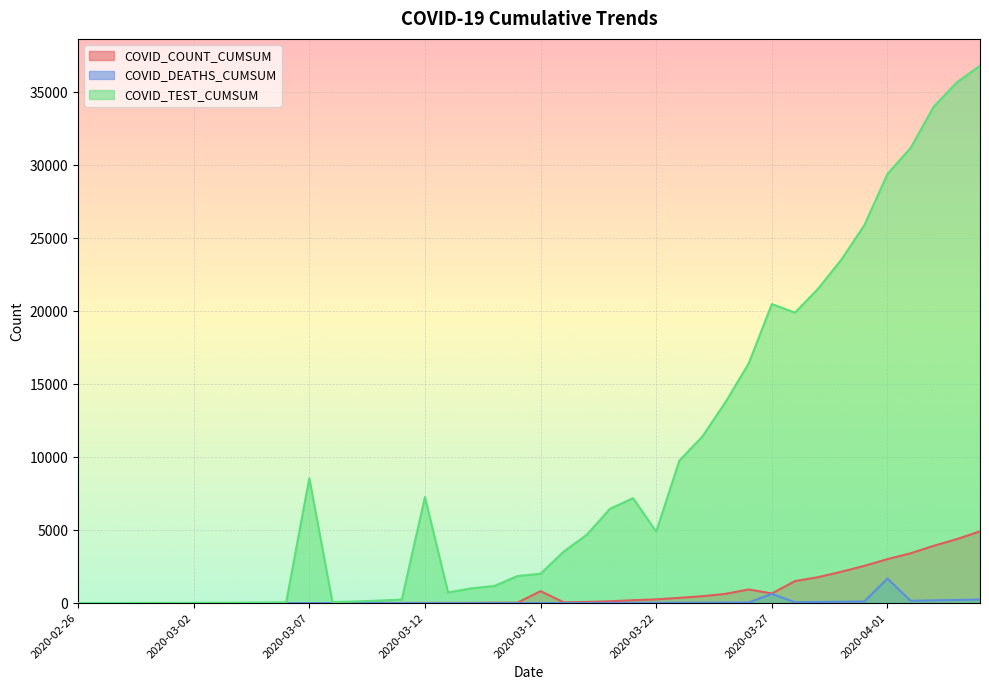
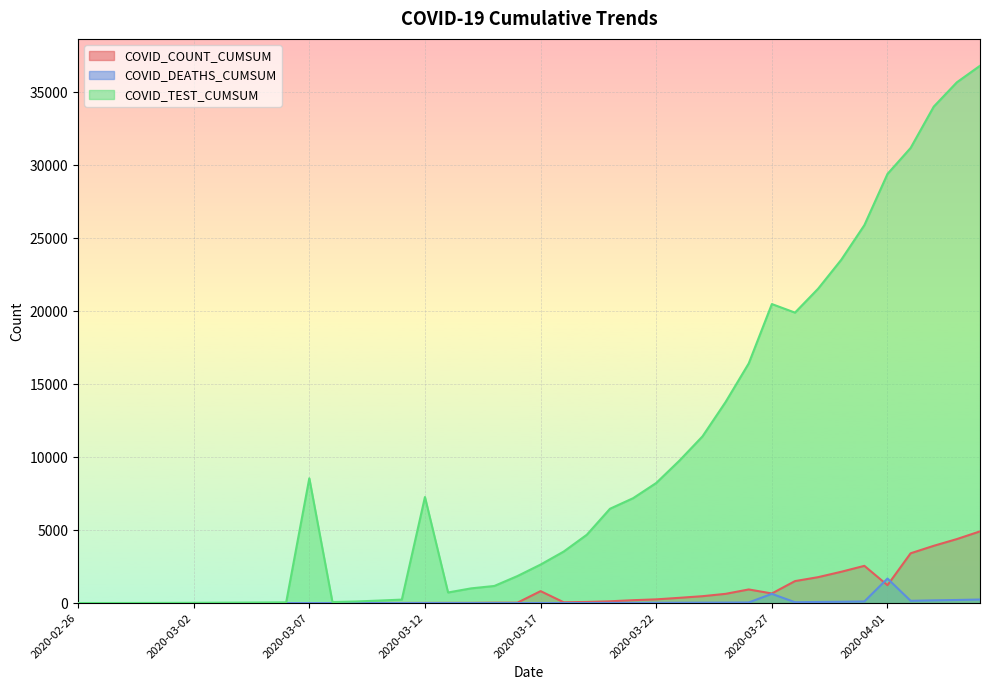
COVID_TEST_CUMSUM, 2020-03-17: 2000 -> 2600
COVID_TEST_CUMSUM, 2020-03-22: 4900 -> 8200
COVID_COUNT_CUMSUM, 2020-04-01: 3000 -> 1200
